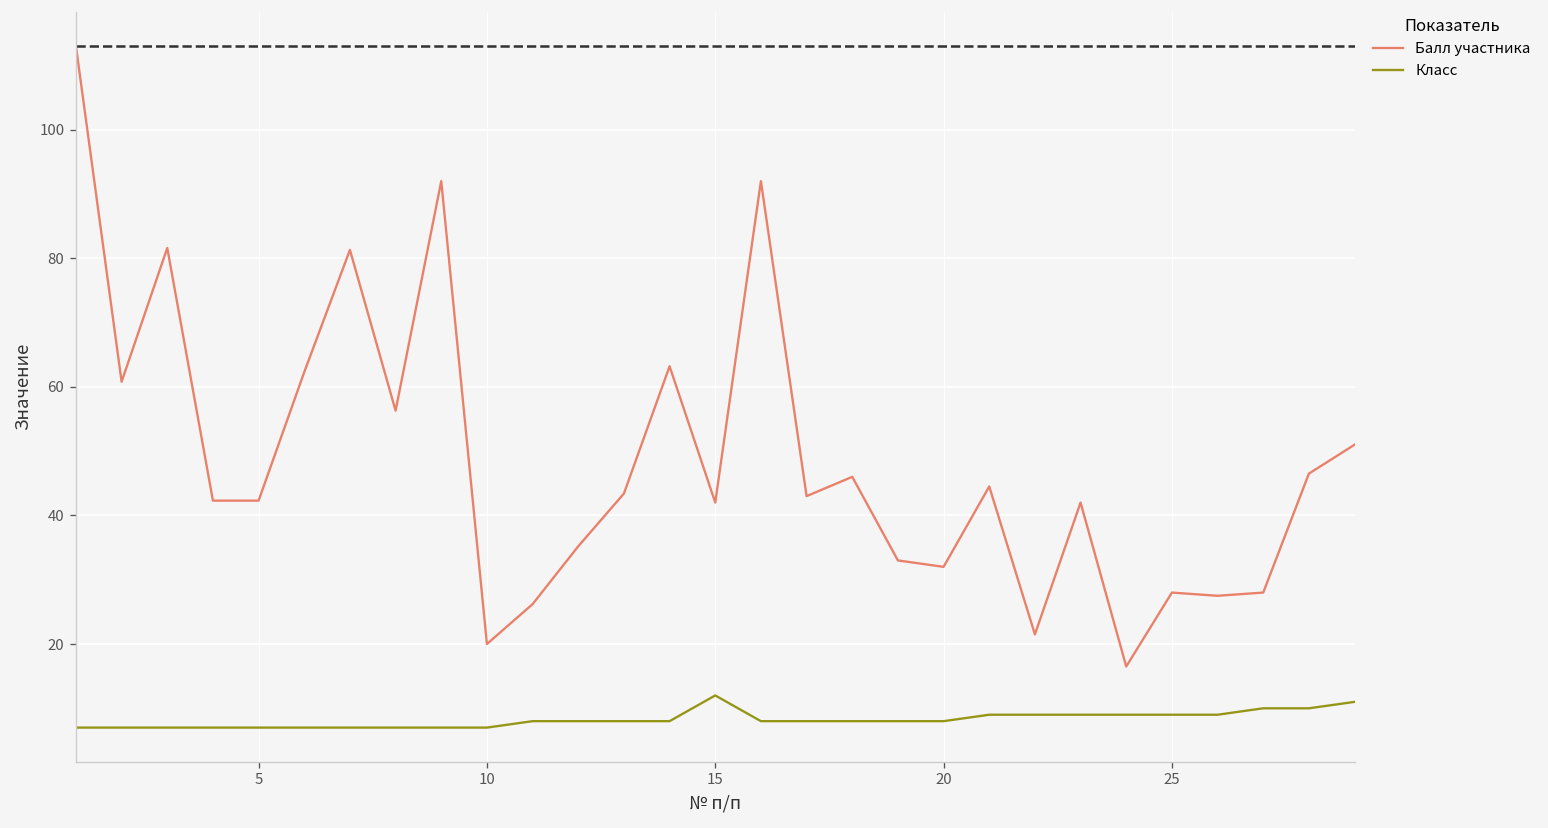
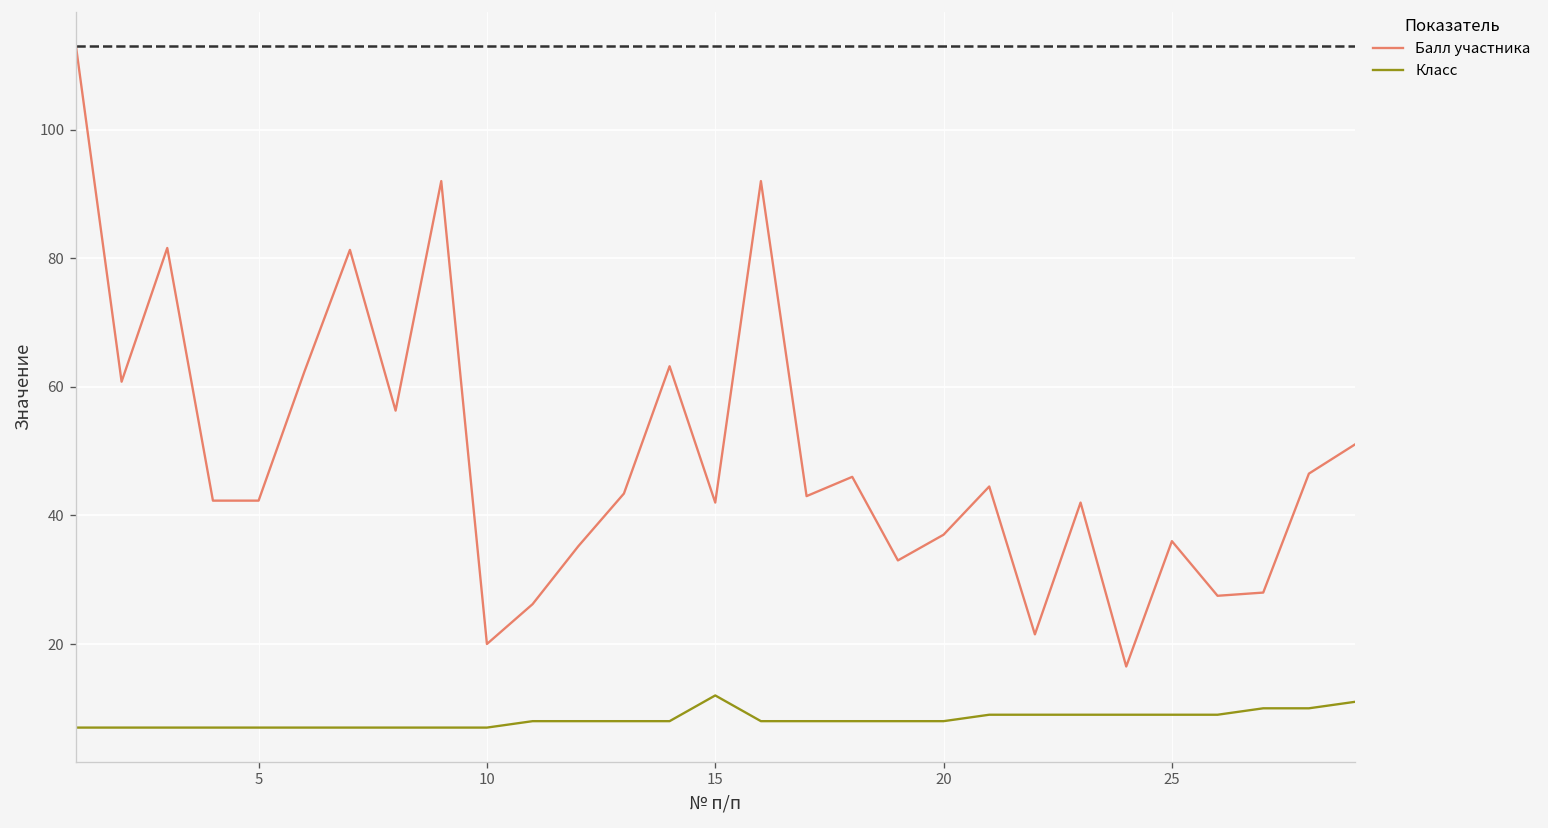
Балл участника, 20: 32 -> 37
Балл участника, 25: 28 -> 36
